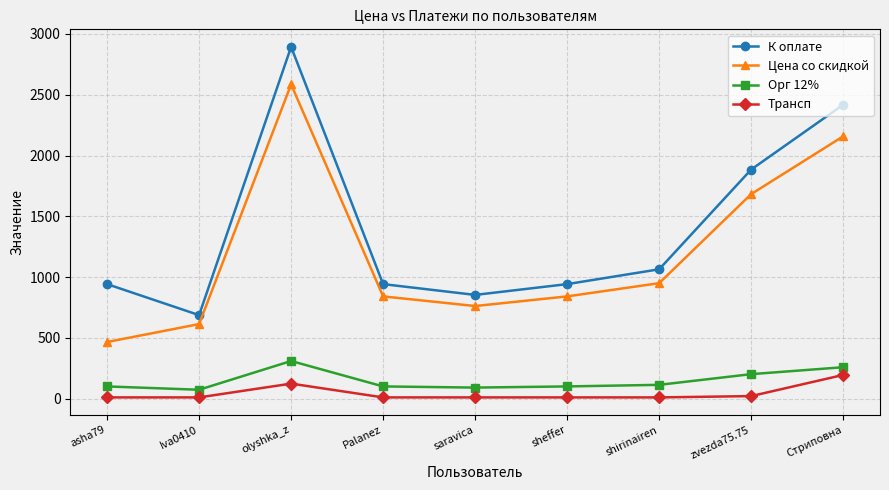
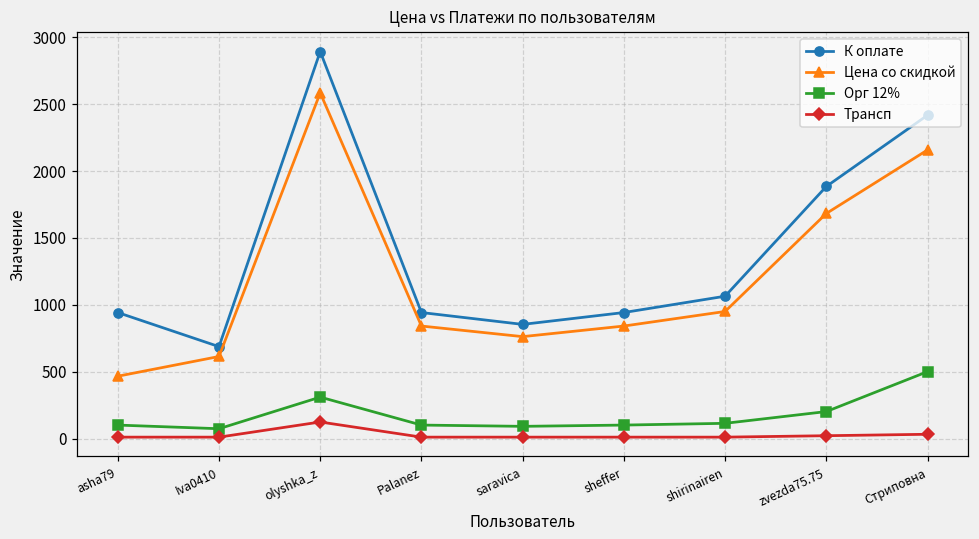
Орг 12%, Стриповна: 260 -> 500
Трансп, Стриповна: 200 -> 30
